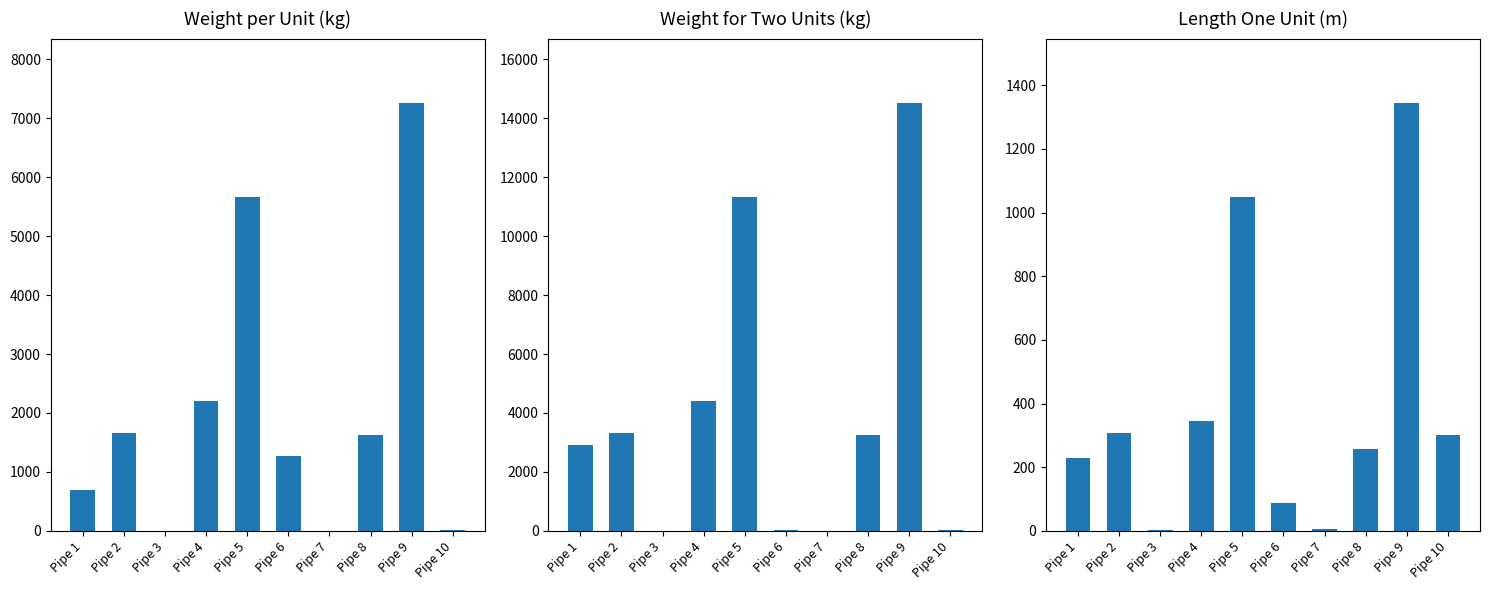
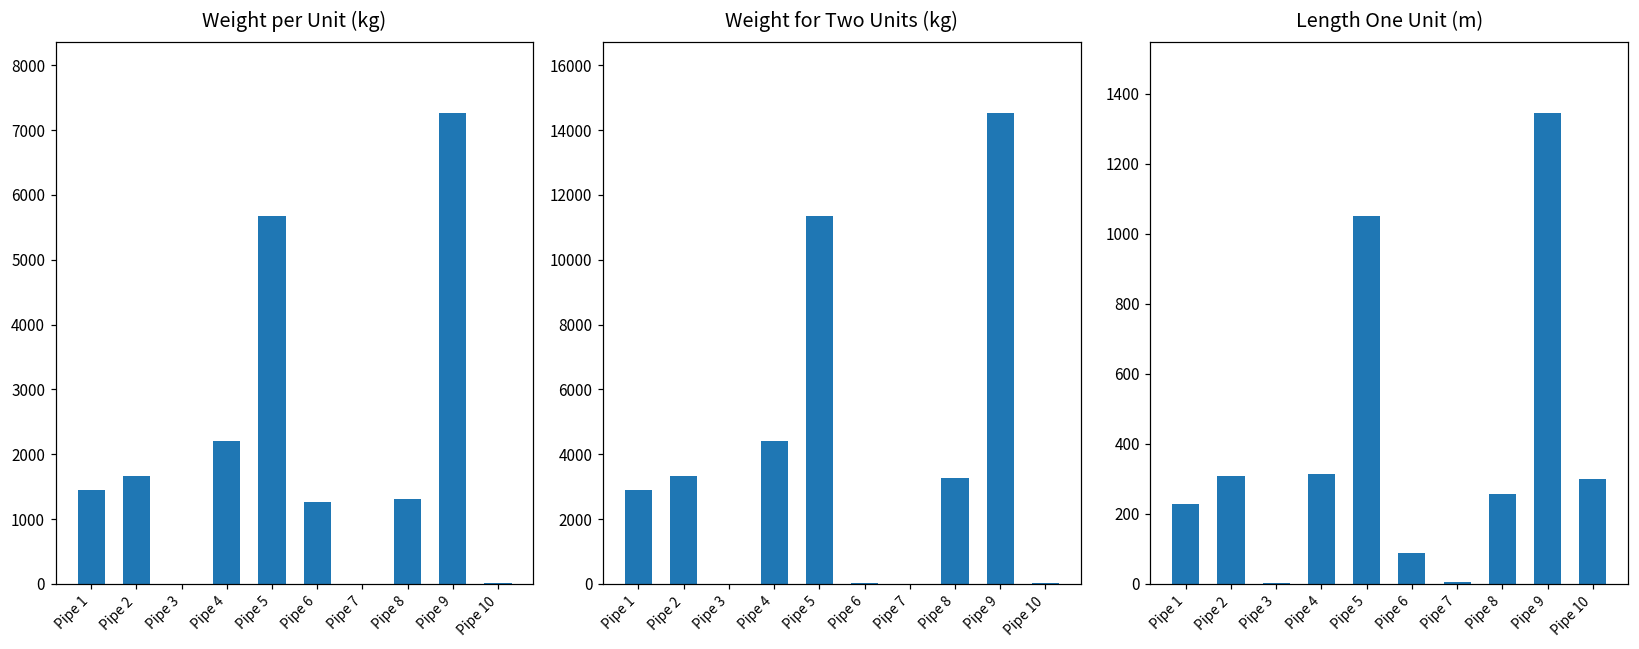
Weight per Unit (kg), Pipe 1: 700 -> 1500
Weight per Unit (kg), Pipe 8: 1600 -> 1300
Length One Unit (m), Pipe 4: 350 -> 310
